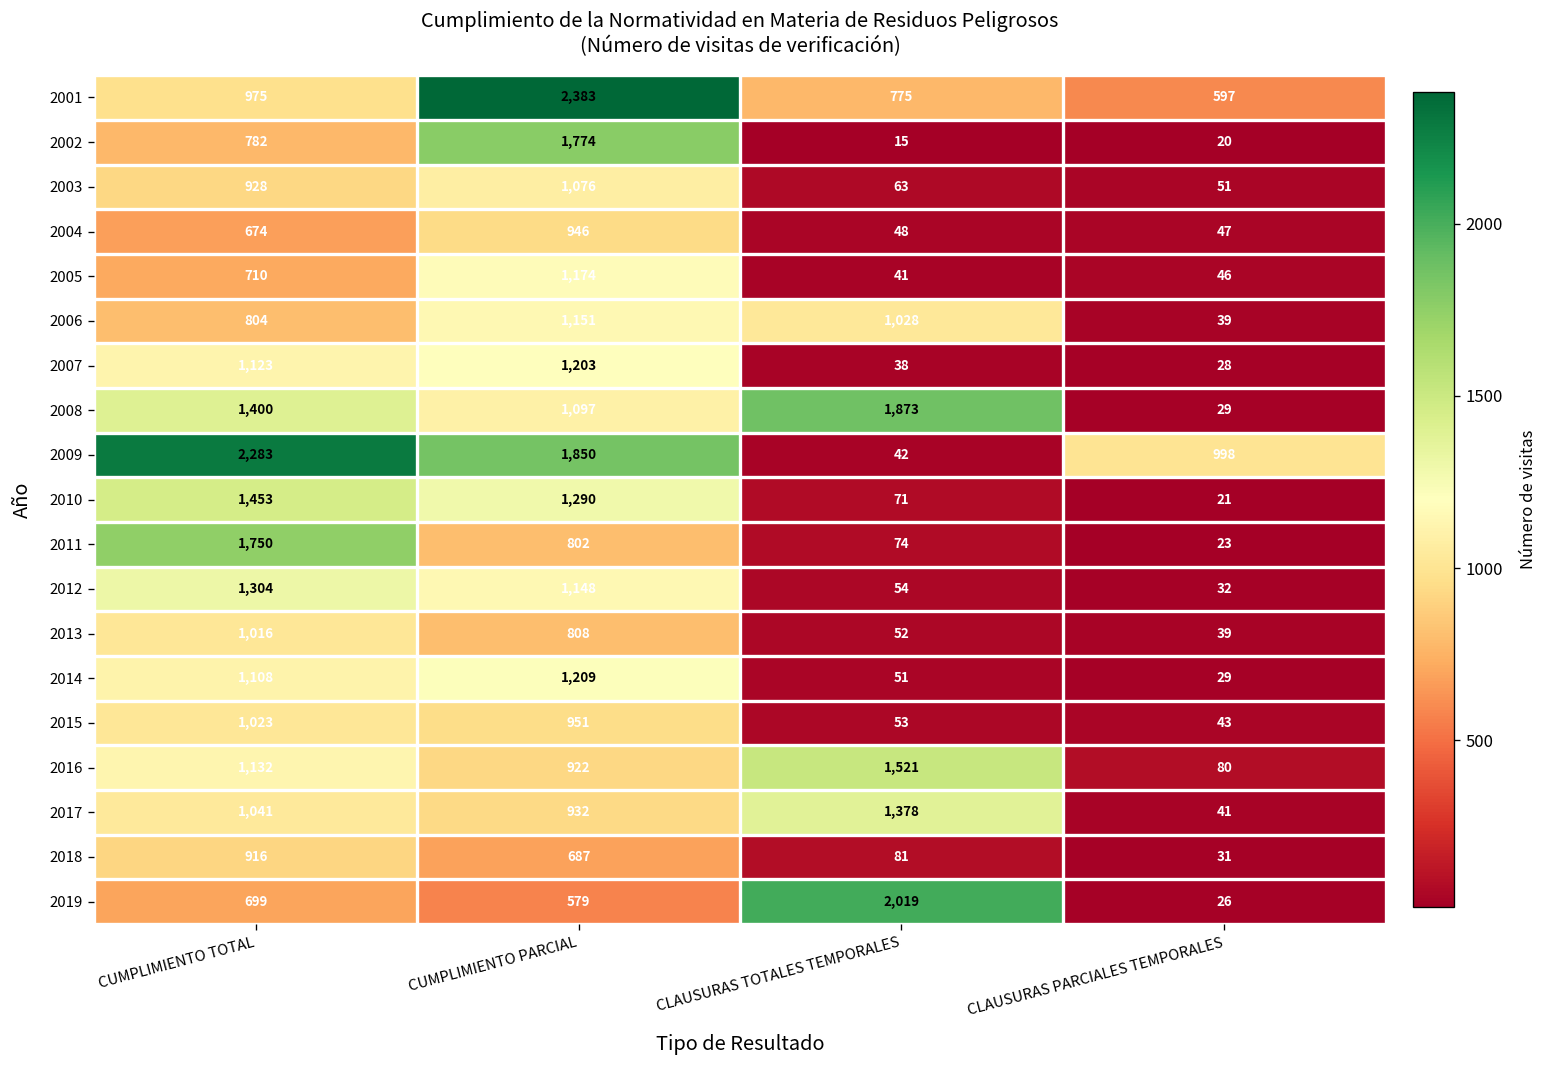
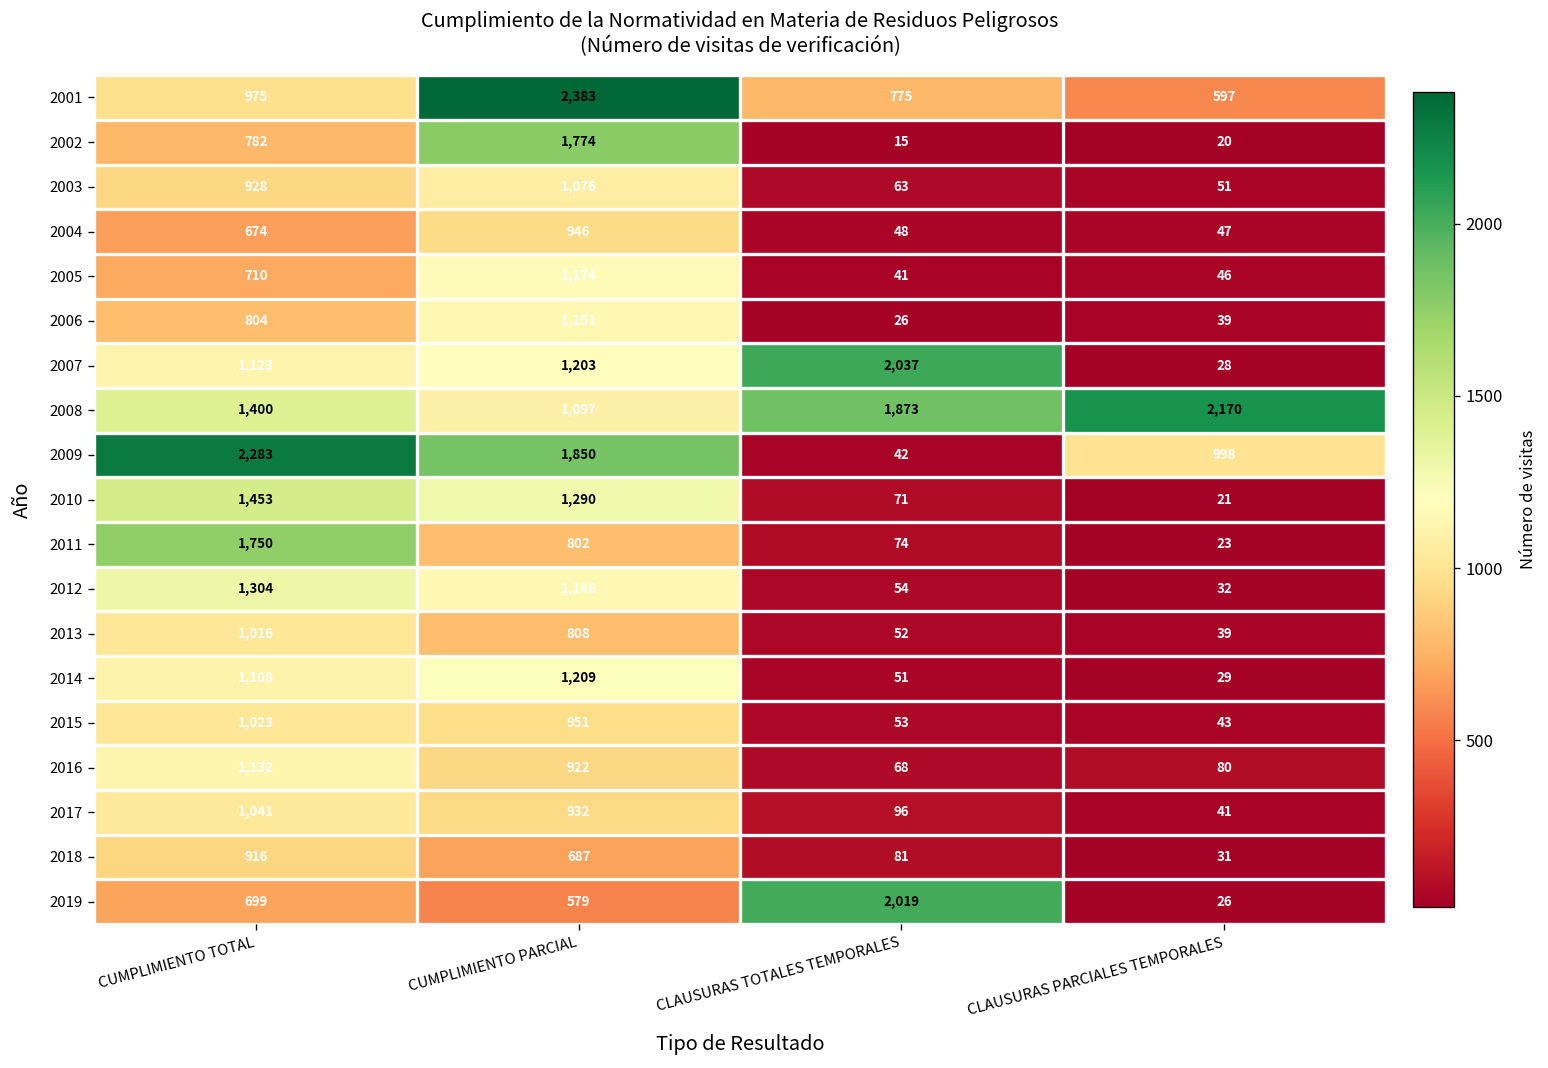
2006, CLAUSURAS TOTALES TEMPORALES: 1,028 -> 26
2007, CLAUSURAS TOTALES TEMPORALES: 38 -> 2,037
2008, CLAUSURAS PARCIALES TEMPORALES: 29 -> 2,170
2016, CLAUSURAS TOTALES TEMPORALES: 1,521 -> 68
2017, CLAUSURAS TOTALES TEMPORALES: 1,378 -> 96
